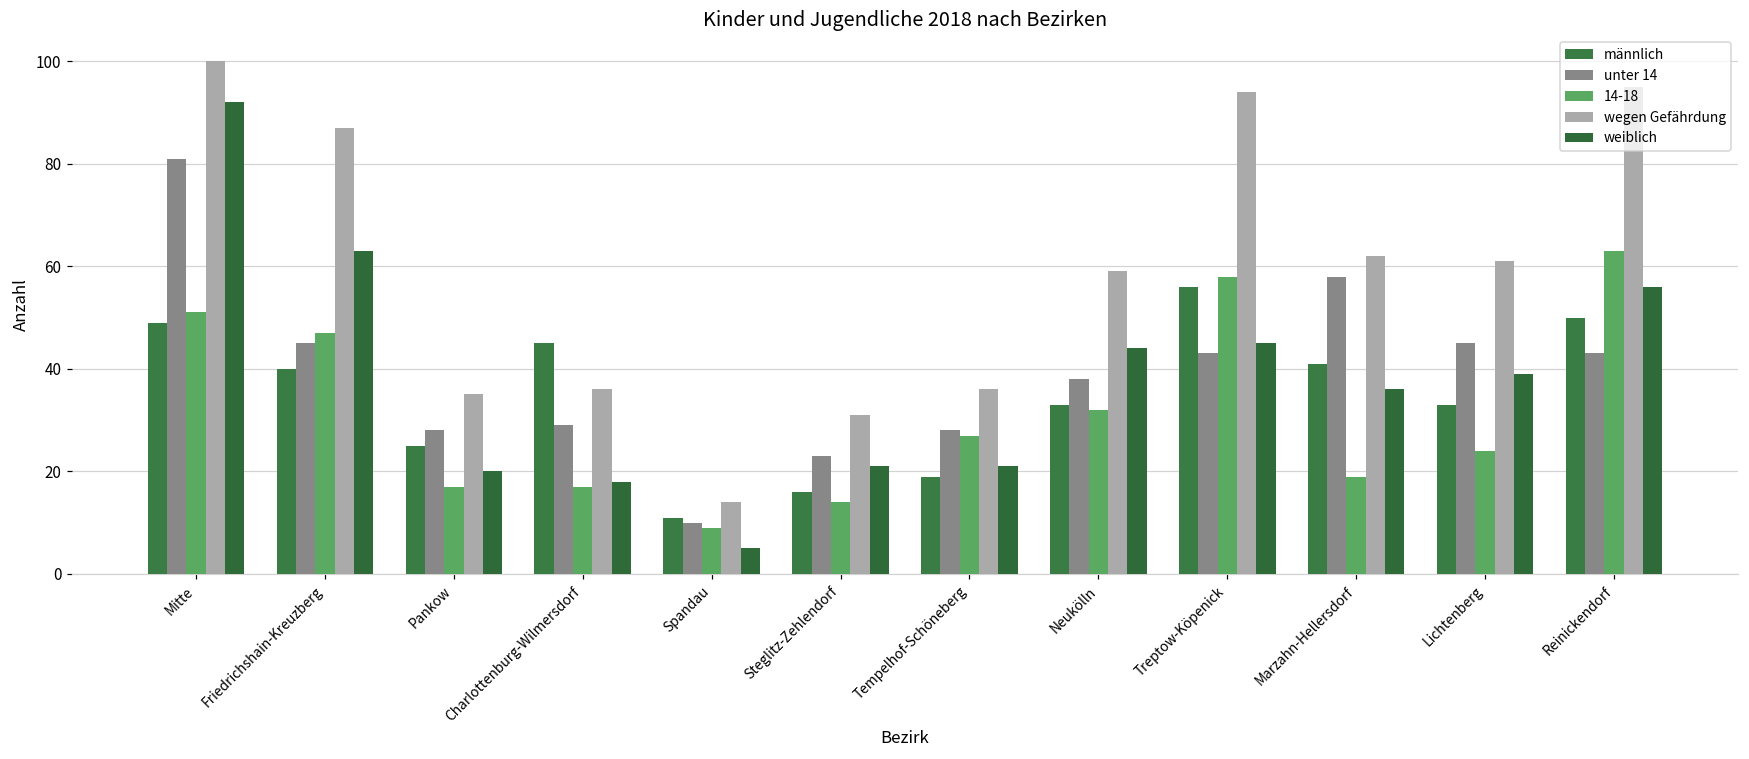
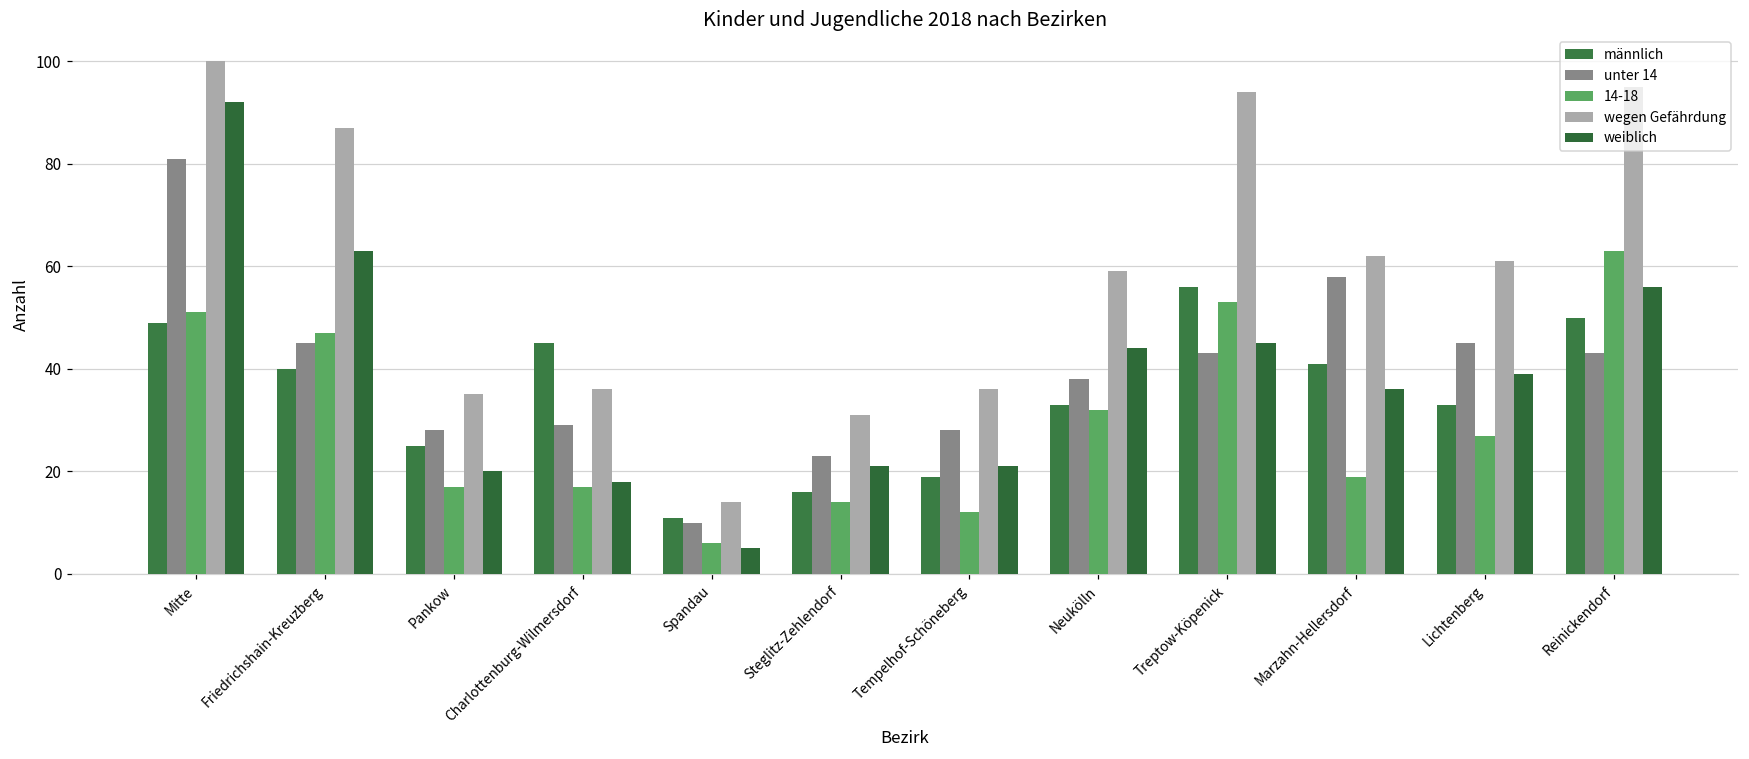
14-18, Spandau: 9 -> 6
14-18, Tempelhof-Schöneberg: 27 -> 12
14-18, Treptow-Köpenick: 58 -> 53
14-18, Lichtenberg: 24 -> 27
